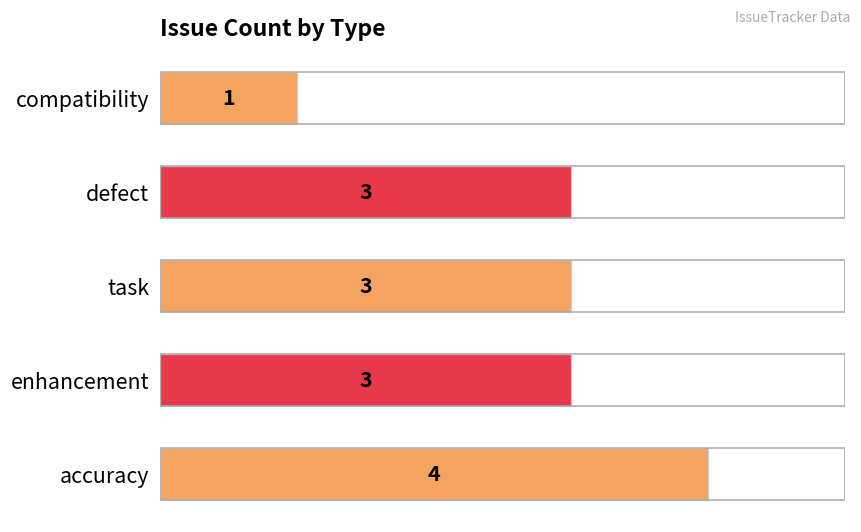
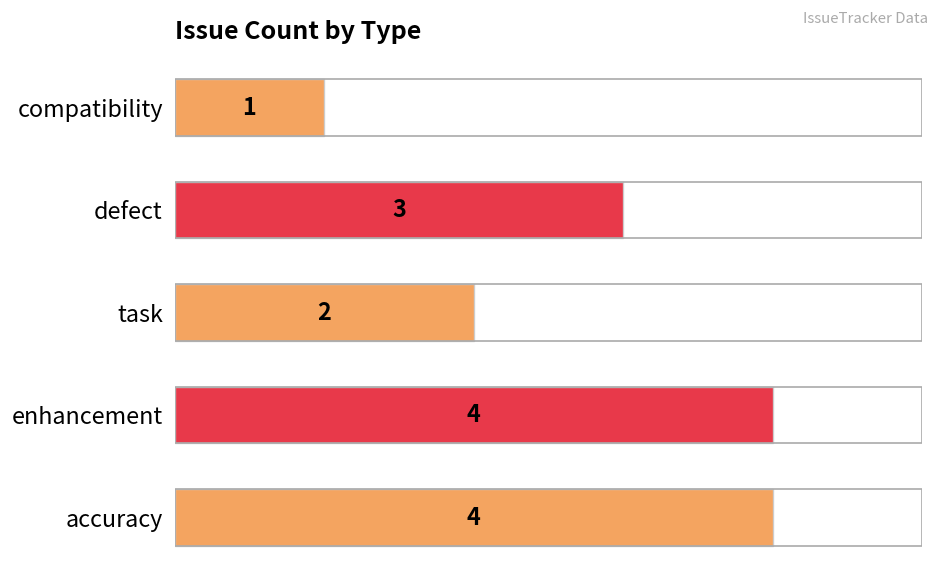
task: 3 -> 2
enhancement: 3 -> 4
